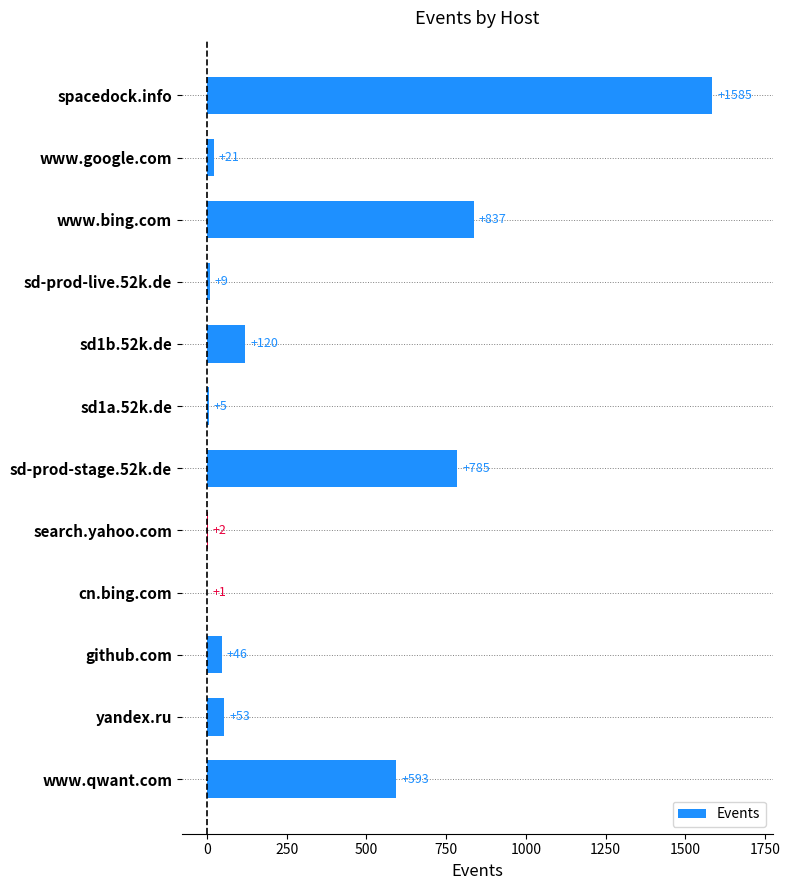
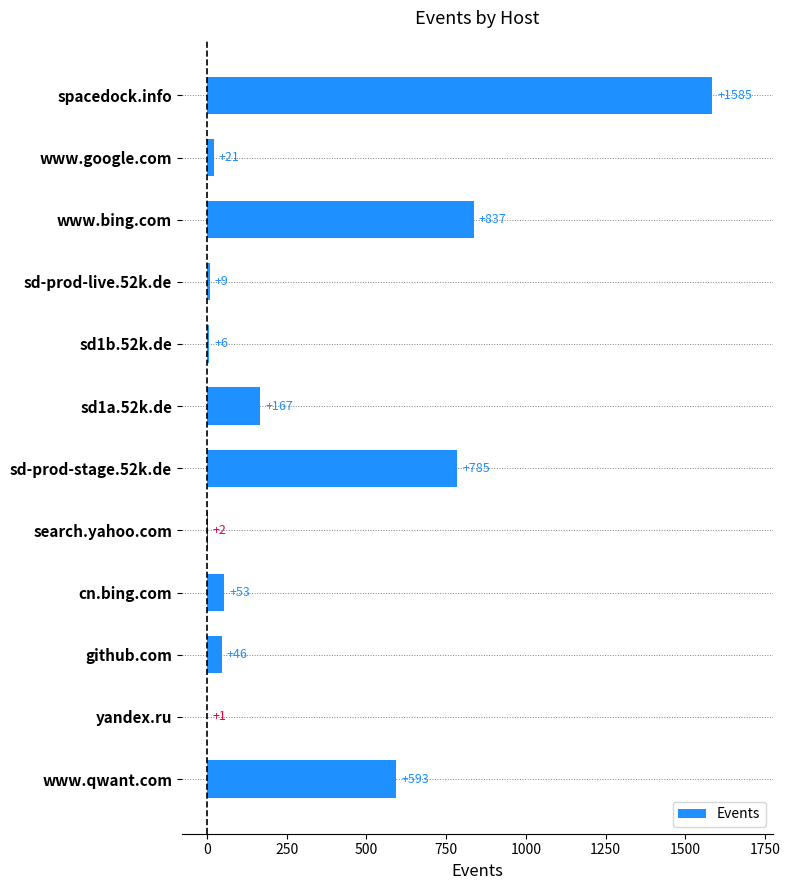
sd1b.52k.de: +120 -> +6
sd1a.52k.de: +5 -> +167
cn.bing.com: +1 -> +53
yandex.ru: +53 -> +1
